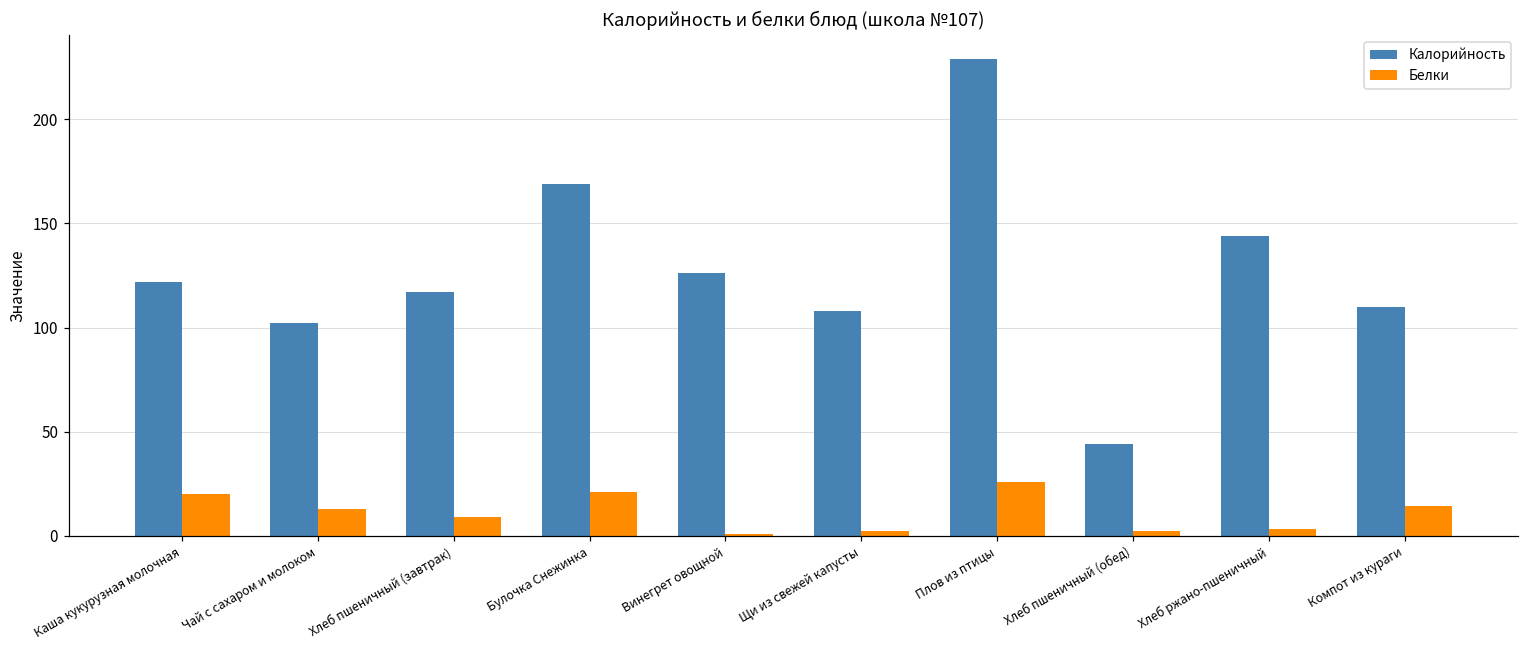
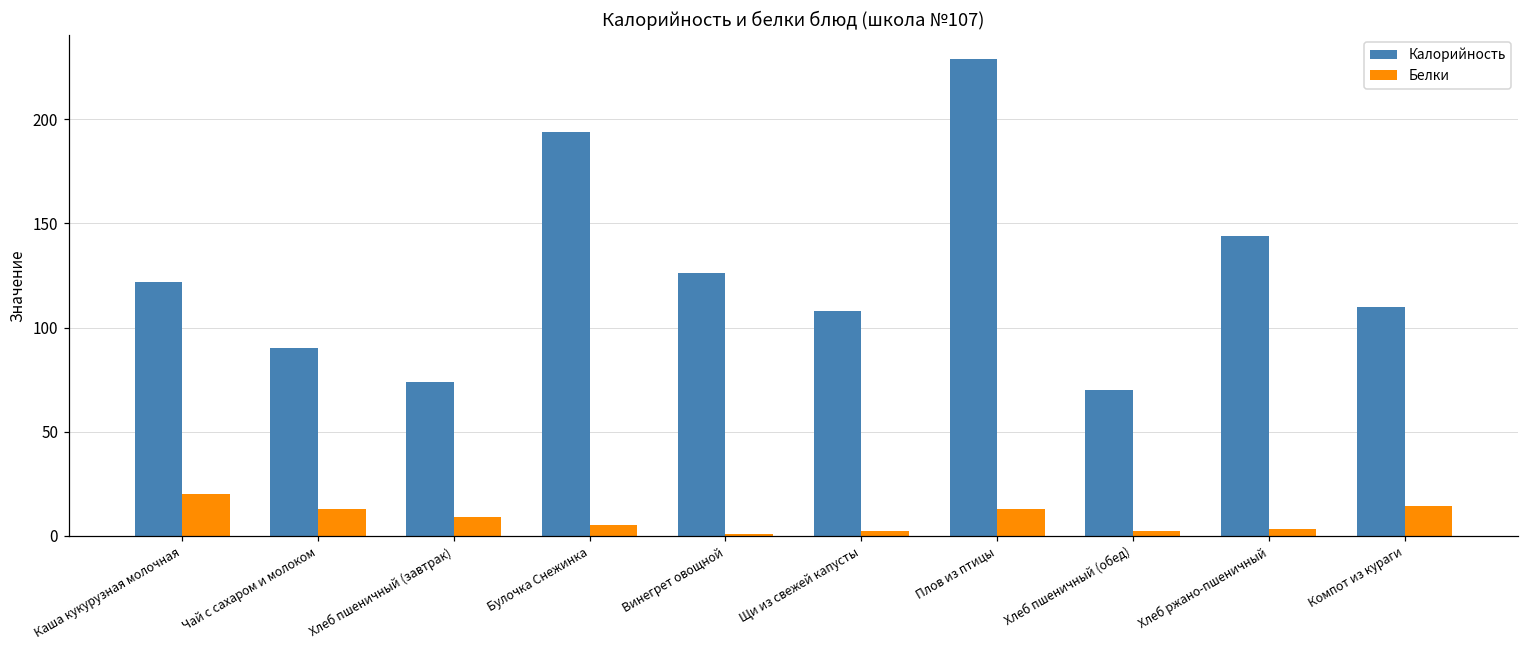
Калорийность, Чай с сахаром и молоком: 102 -> 90
Калорийность, Хлеб пшеничный (завтрак): 117 -> 74
Калорийность, Булочка Снежинка: 169 -> 194
Белки, Булочка Снежинка: 21 -> 5
Белки, Плов из птицы: 26 -> 13
Калорийность, Хлеб пшеничный (обед): 44 -> 70
